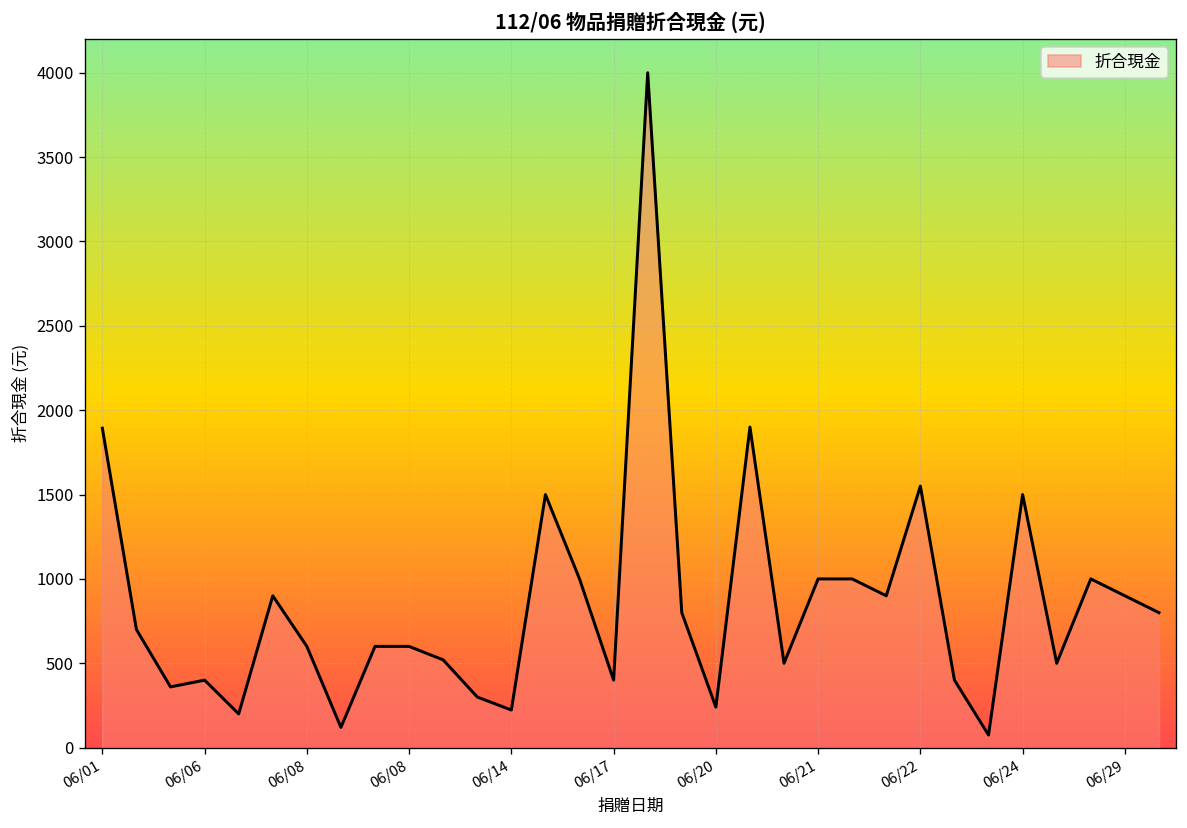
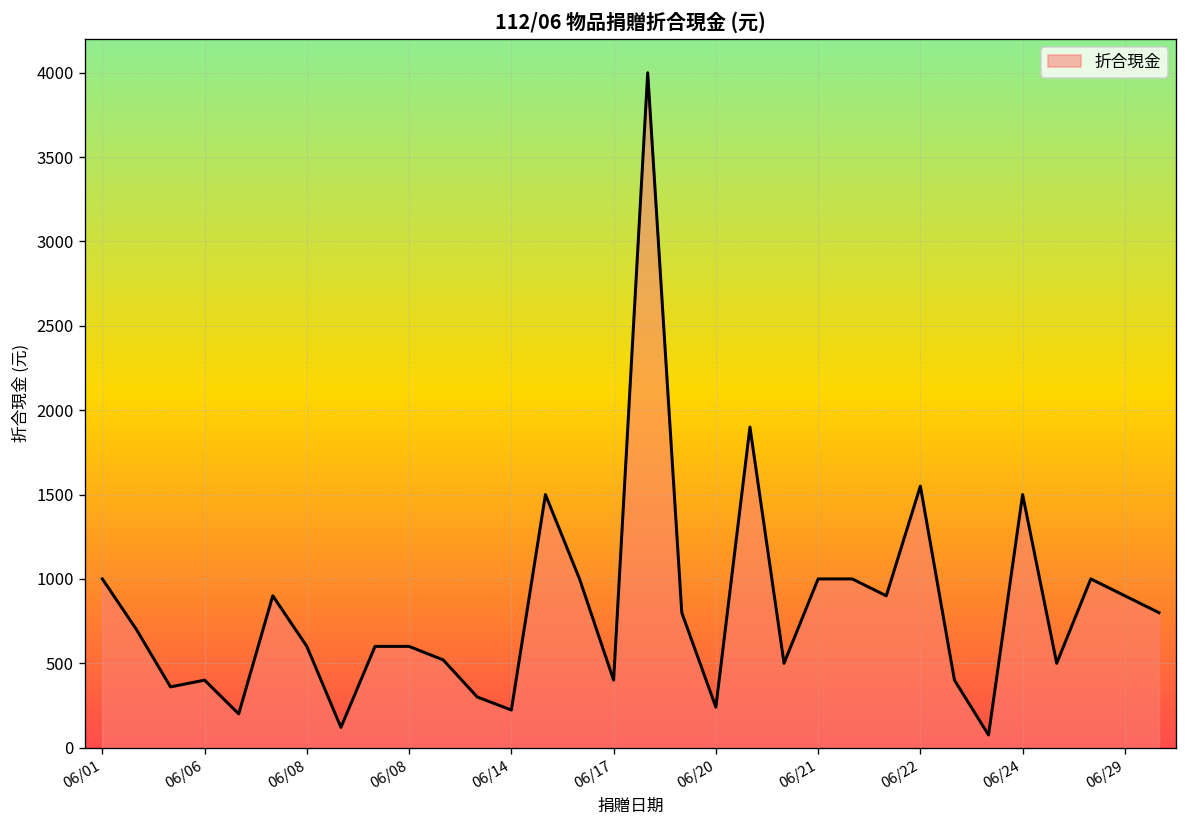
06/01: 1890 -> 1000
